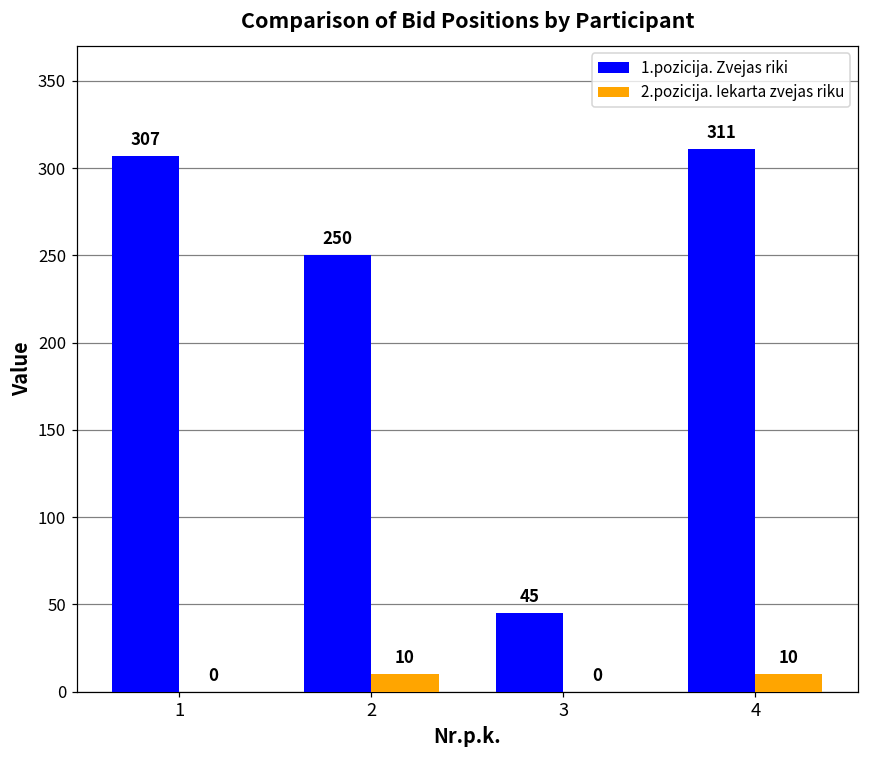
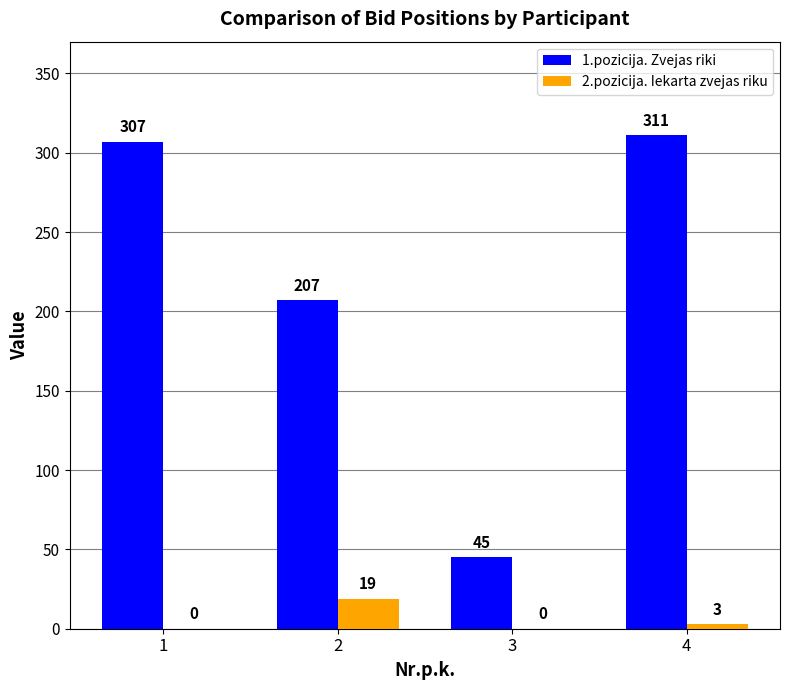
1.pozicija. Zvejas riki, 2: 250 -> 207
2.pozicija. Iekarta zvejas riku, 2: 10 -> 19
2.pozicija. Iekarta zvejas riku, 4: 10 -> 3
